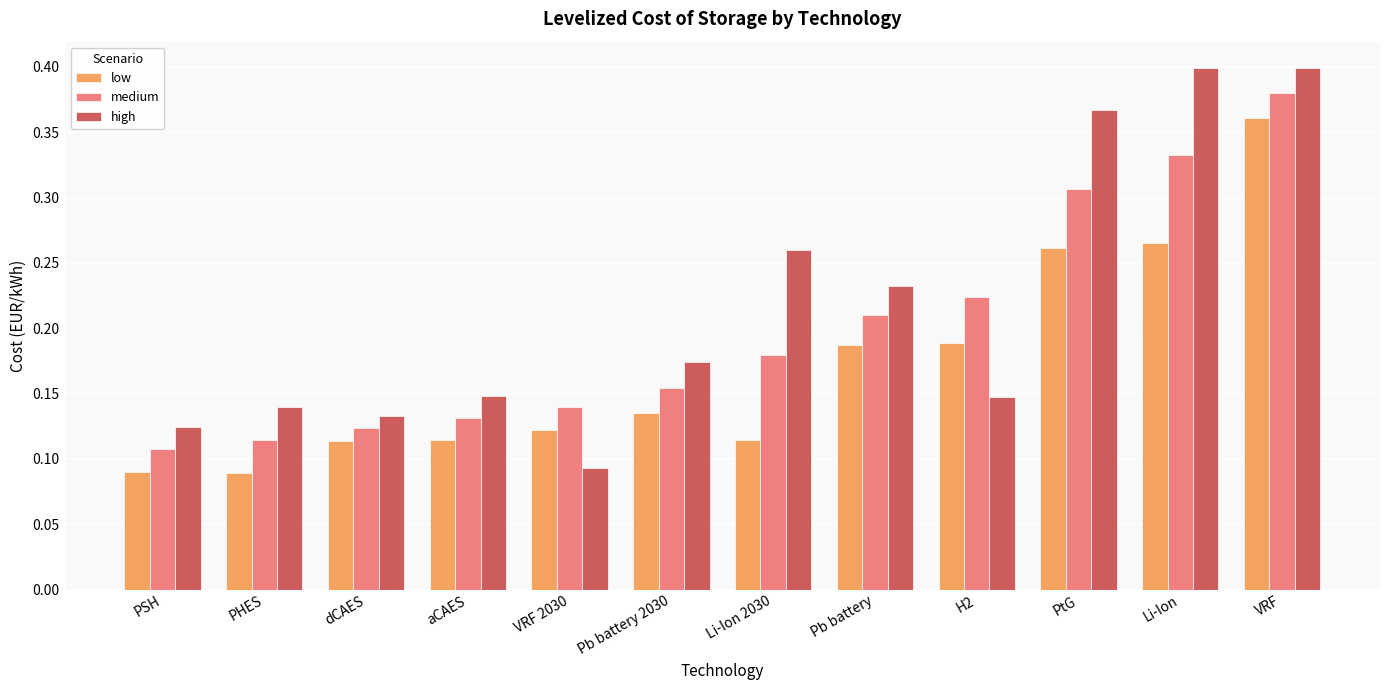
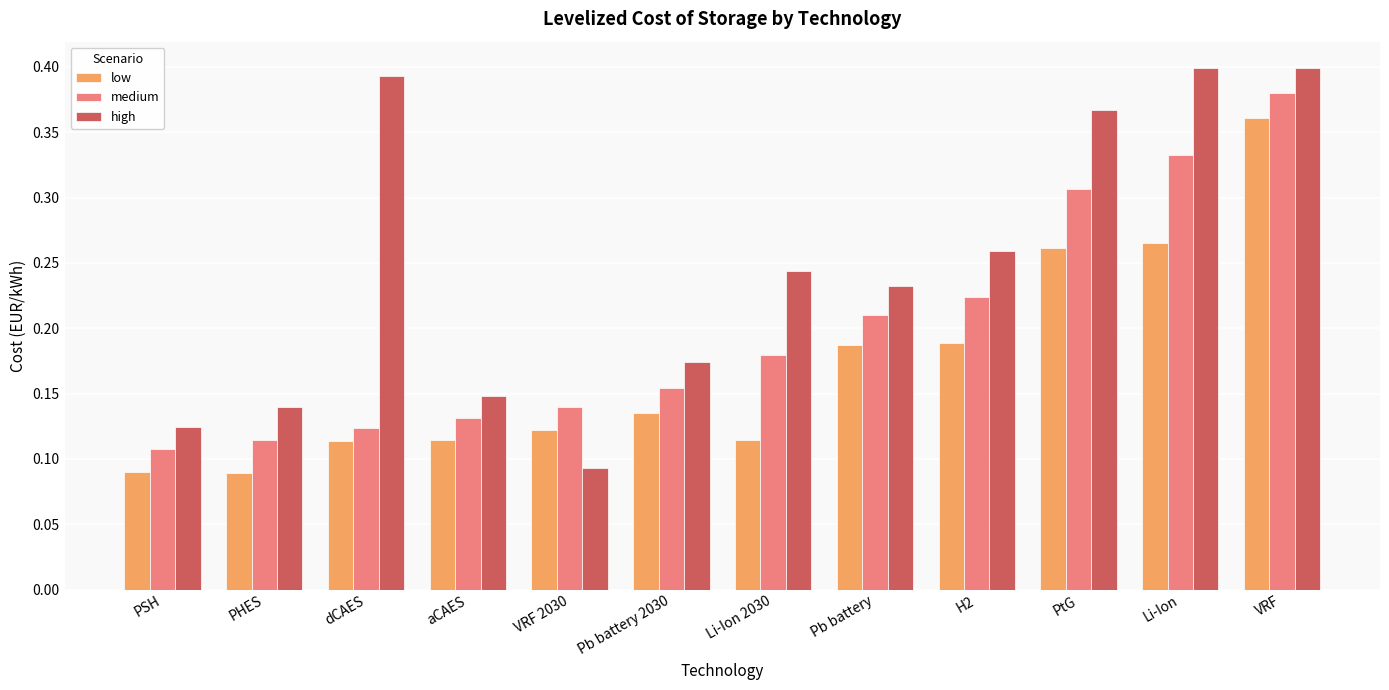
high, dCAES: 0.133 -> 0.393
high, Li-Ion 2030: 0.260 -> 0.244
high, H2: 0.147 -> 0.259
